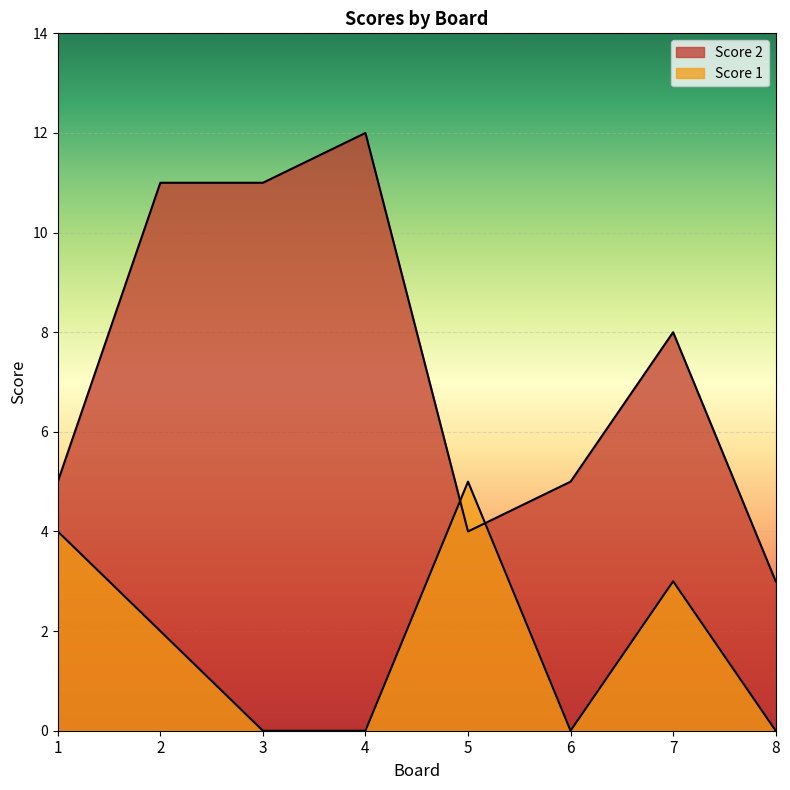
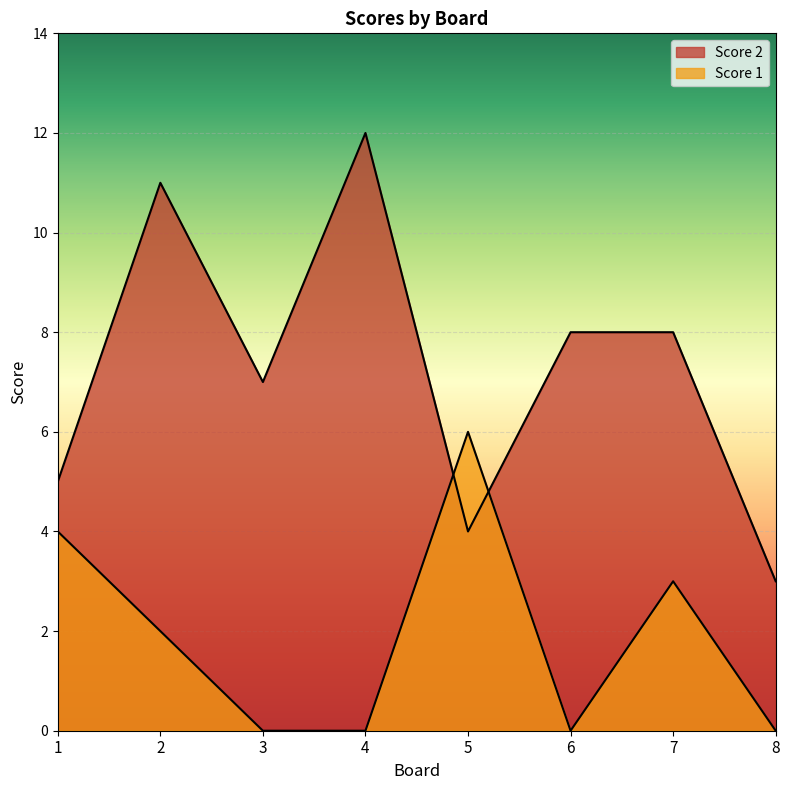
Score 2, 3: 11 -> 7
Score 1, 5: 5 -> 6
Score 2, 6: 5 -> 8
